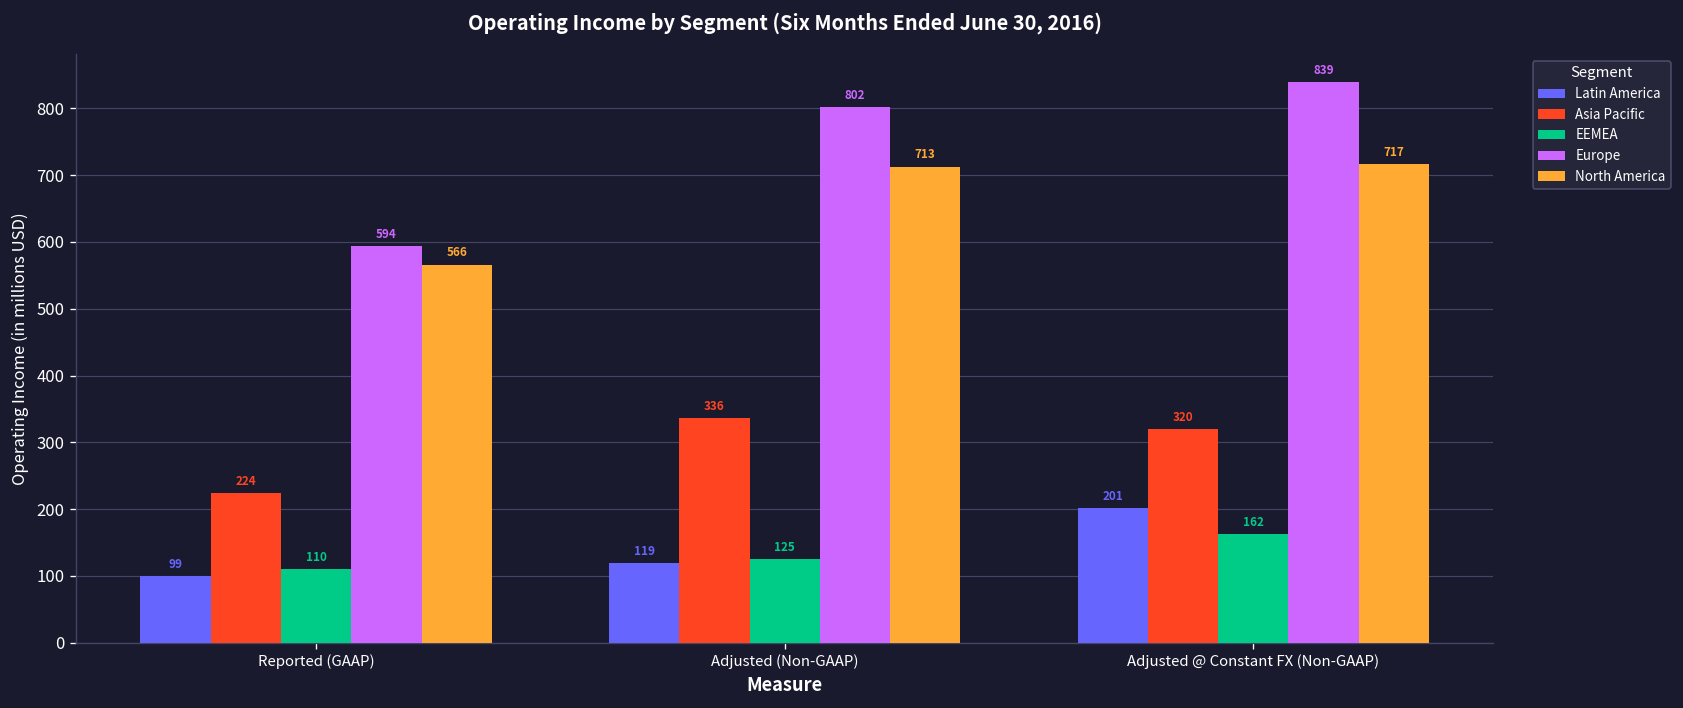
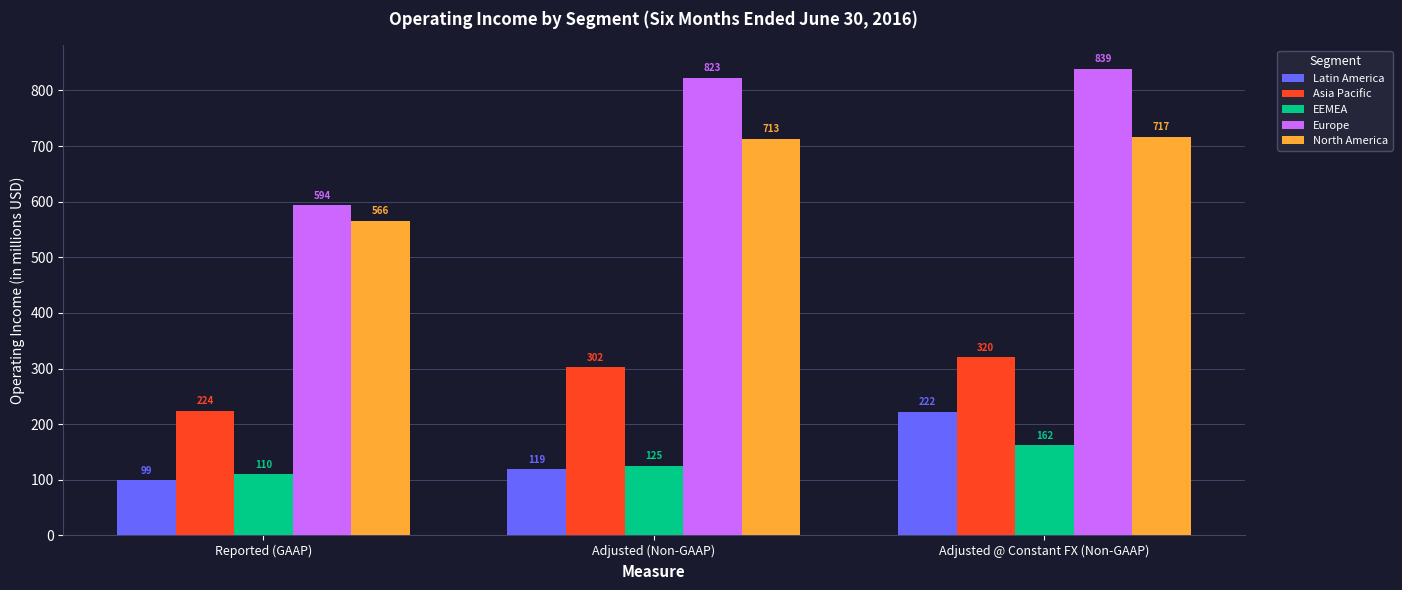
Asia Pacific, Adjusted (Non-GAAP): 336 -> 302
Europe, Adjusted (Non-GAAP): 802 -> 823
Latin America, Adjusted @ Constant FX (Non-GAAP): 201 -> 222
